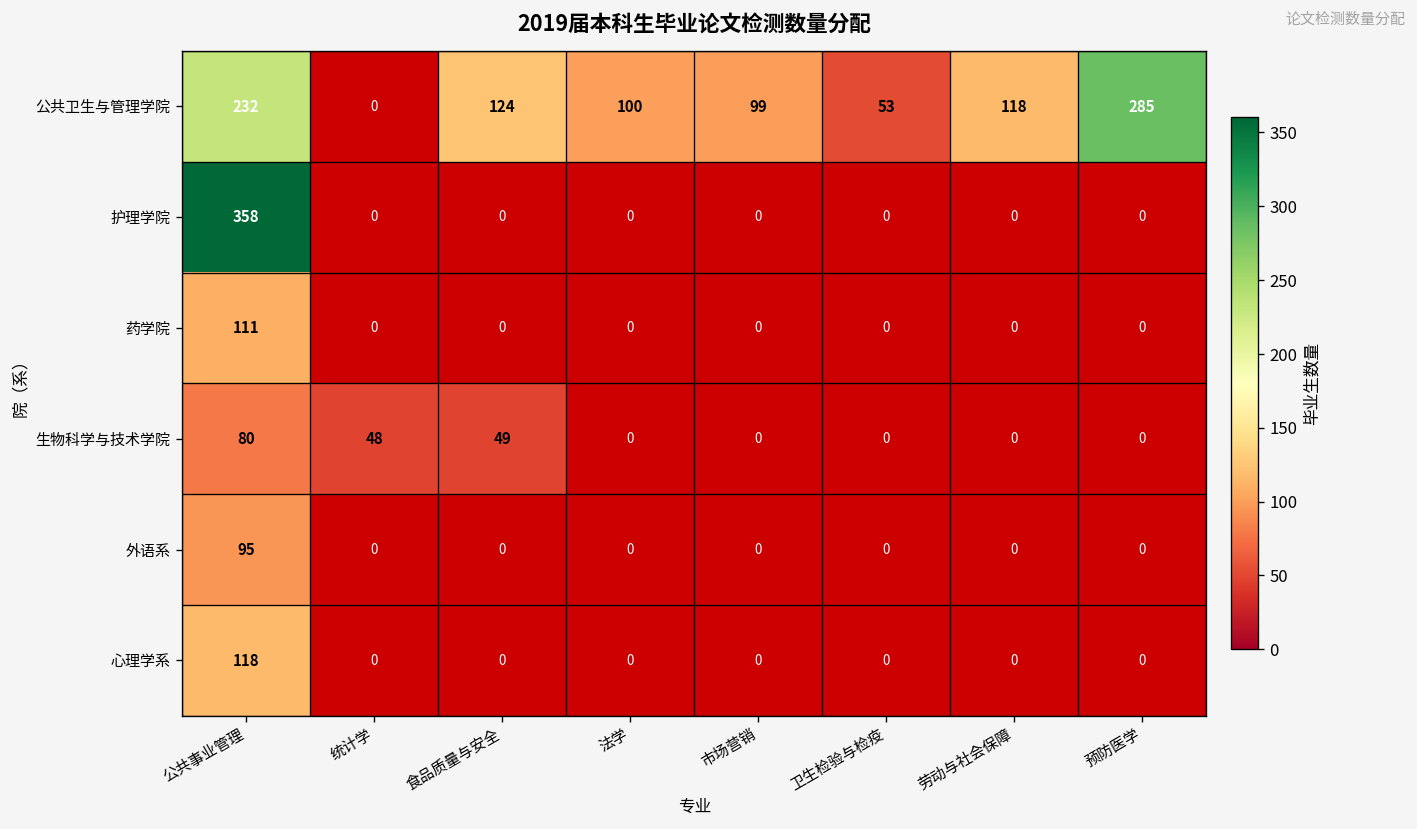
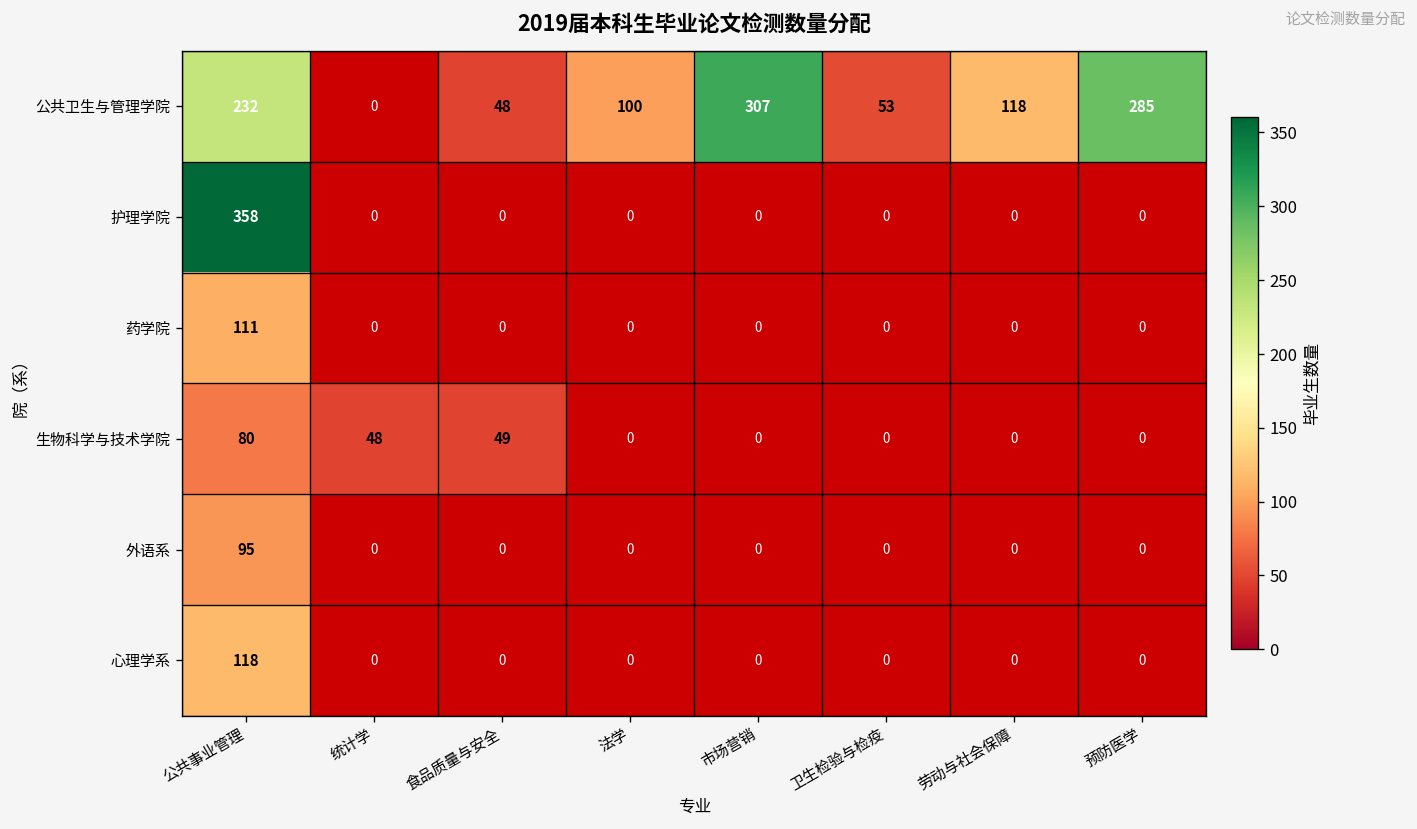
公共卫生与管理学院, 食品质量与安全: 124 -> 48
公共卫生与管理学院, 市场营销: 99 -> 307
